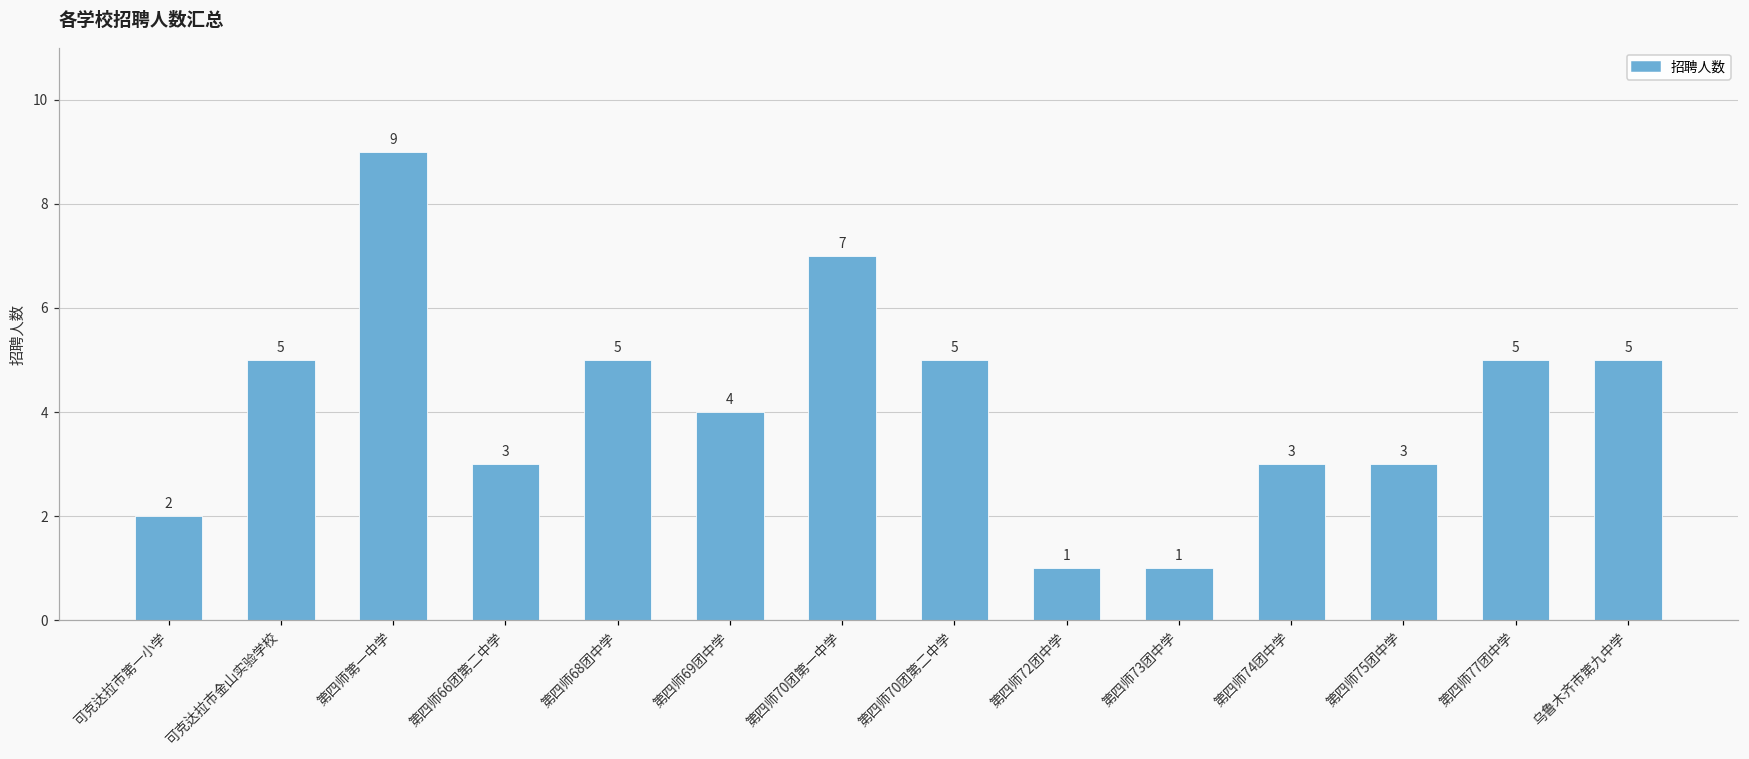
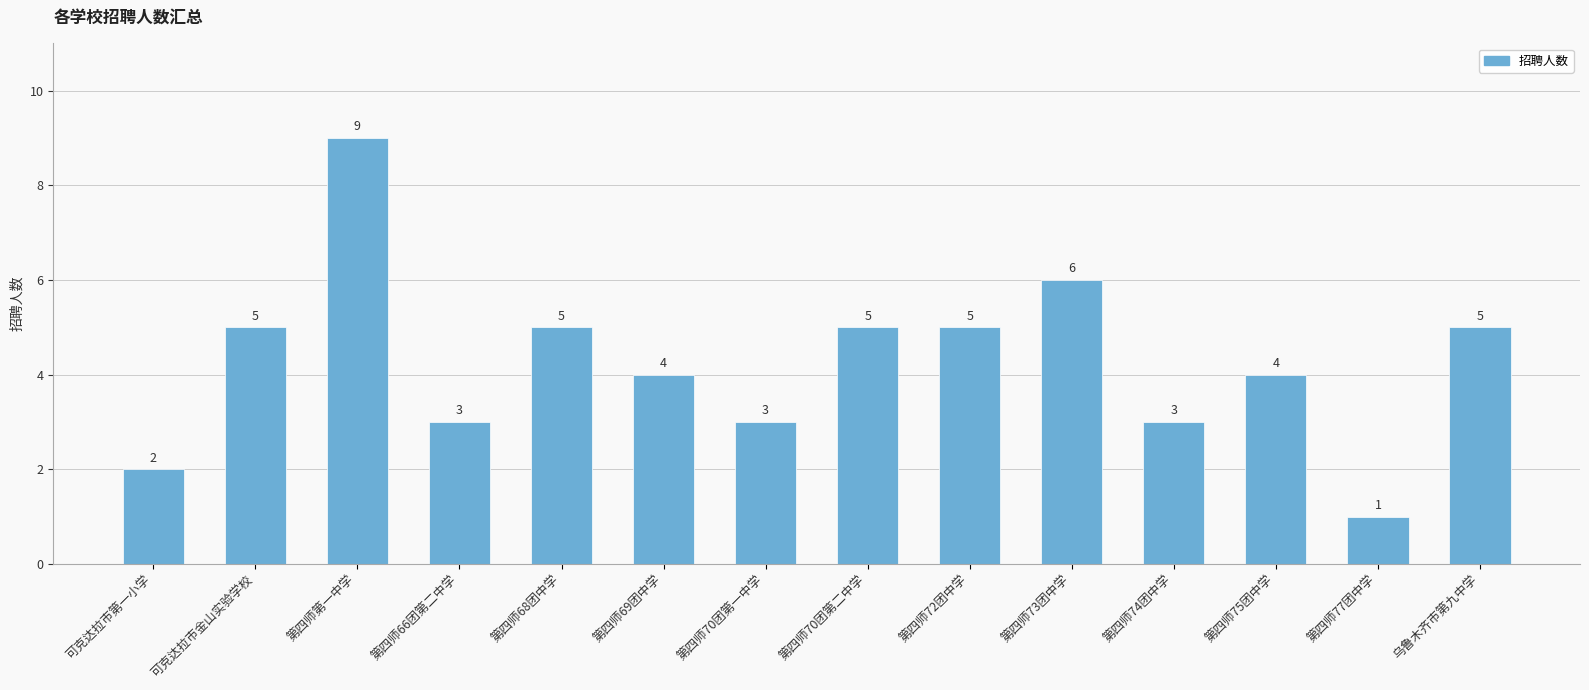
第四师70团第一中学: 7 -> 3
第四师72团中学: 1 -> 5
第四师73团中学: 1 -> 6
第四师75团中学: 3 -> 4
第四师77团中学: 5 -> 1
